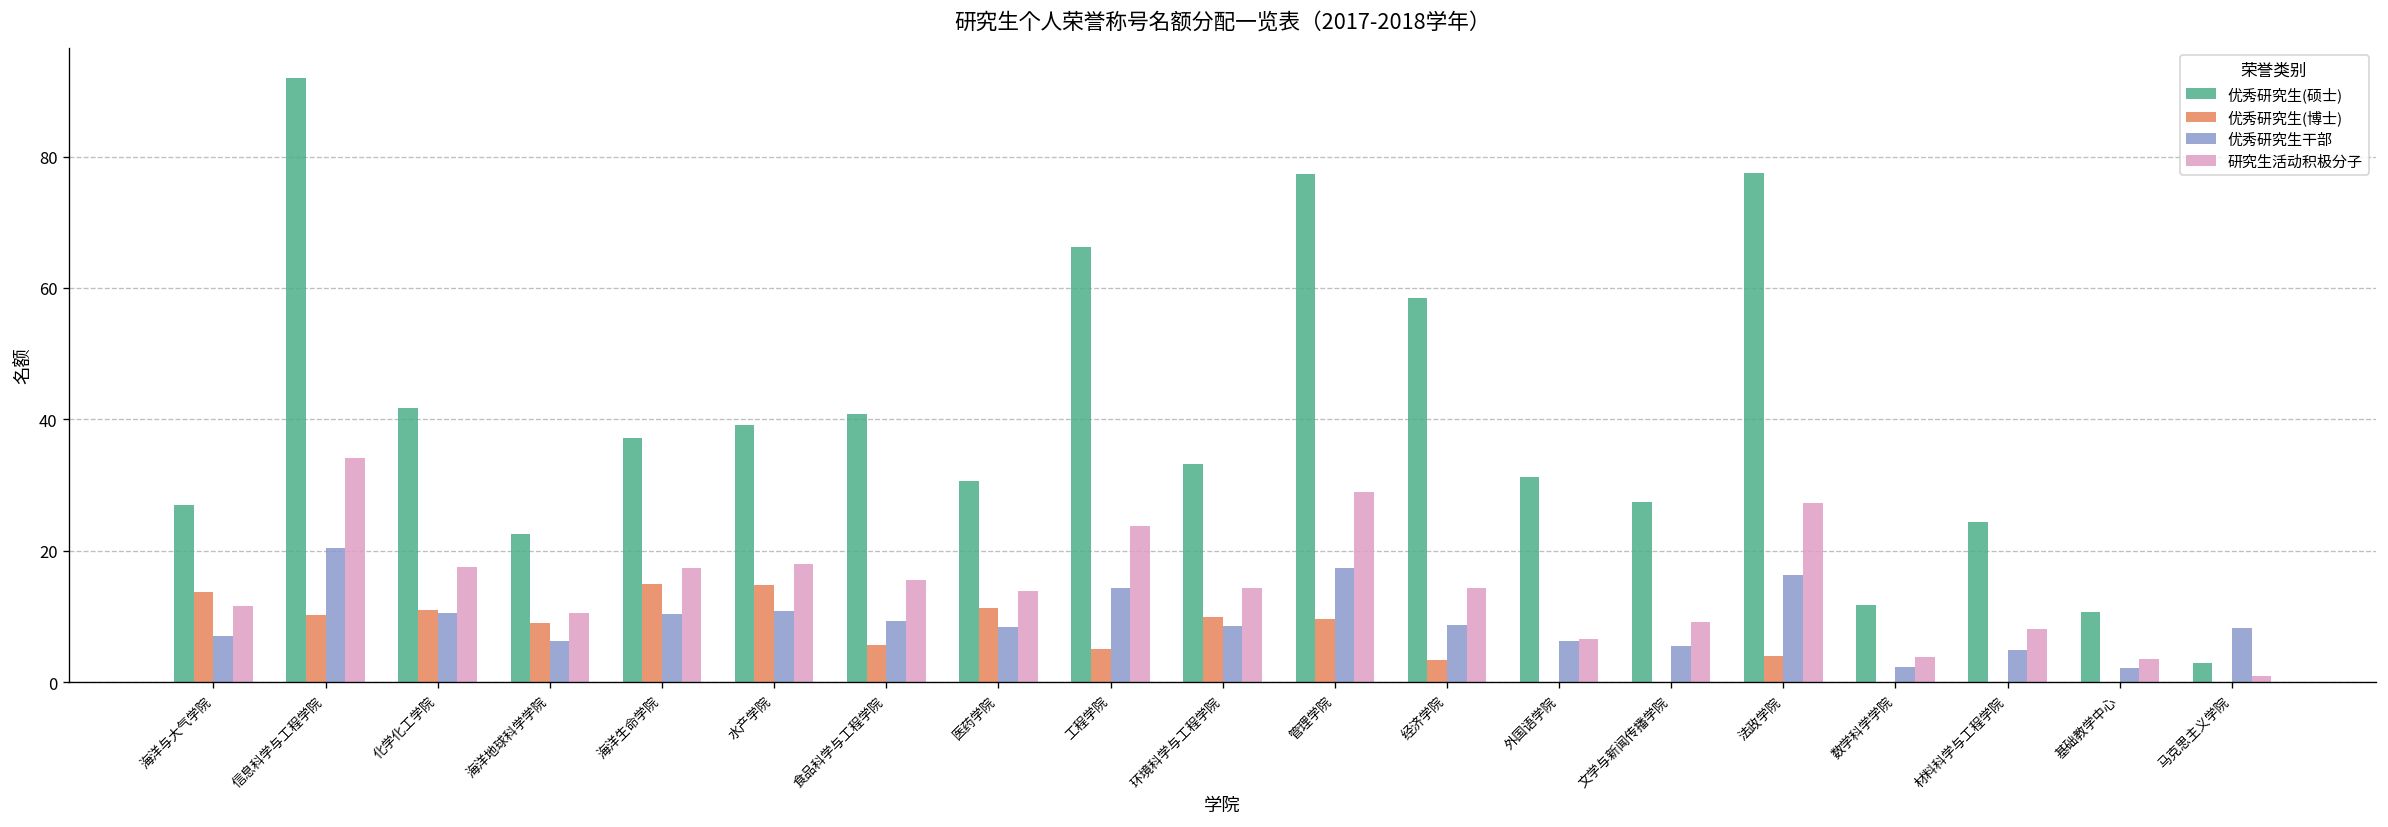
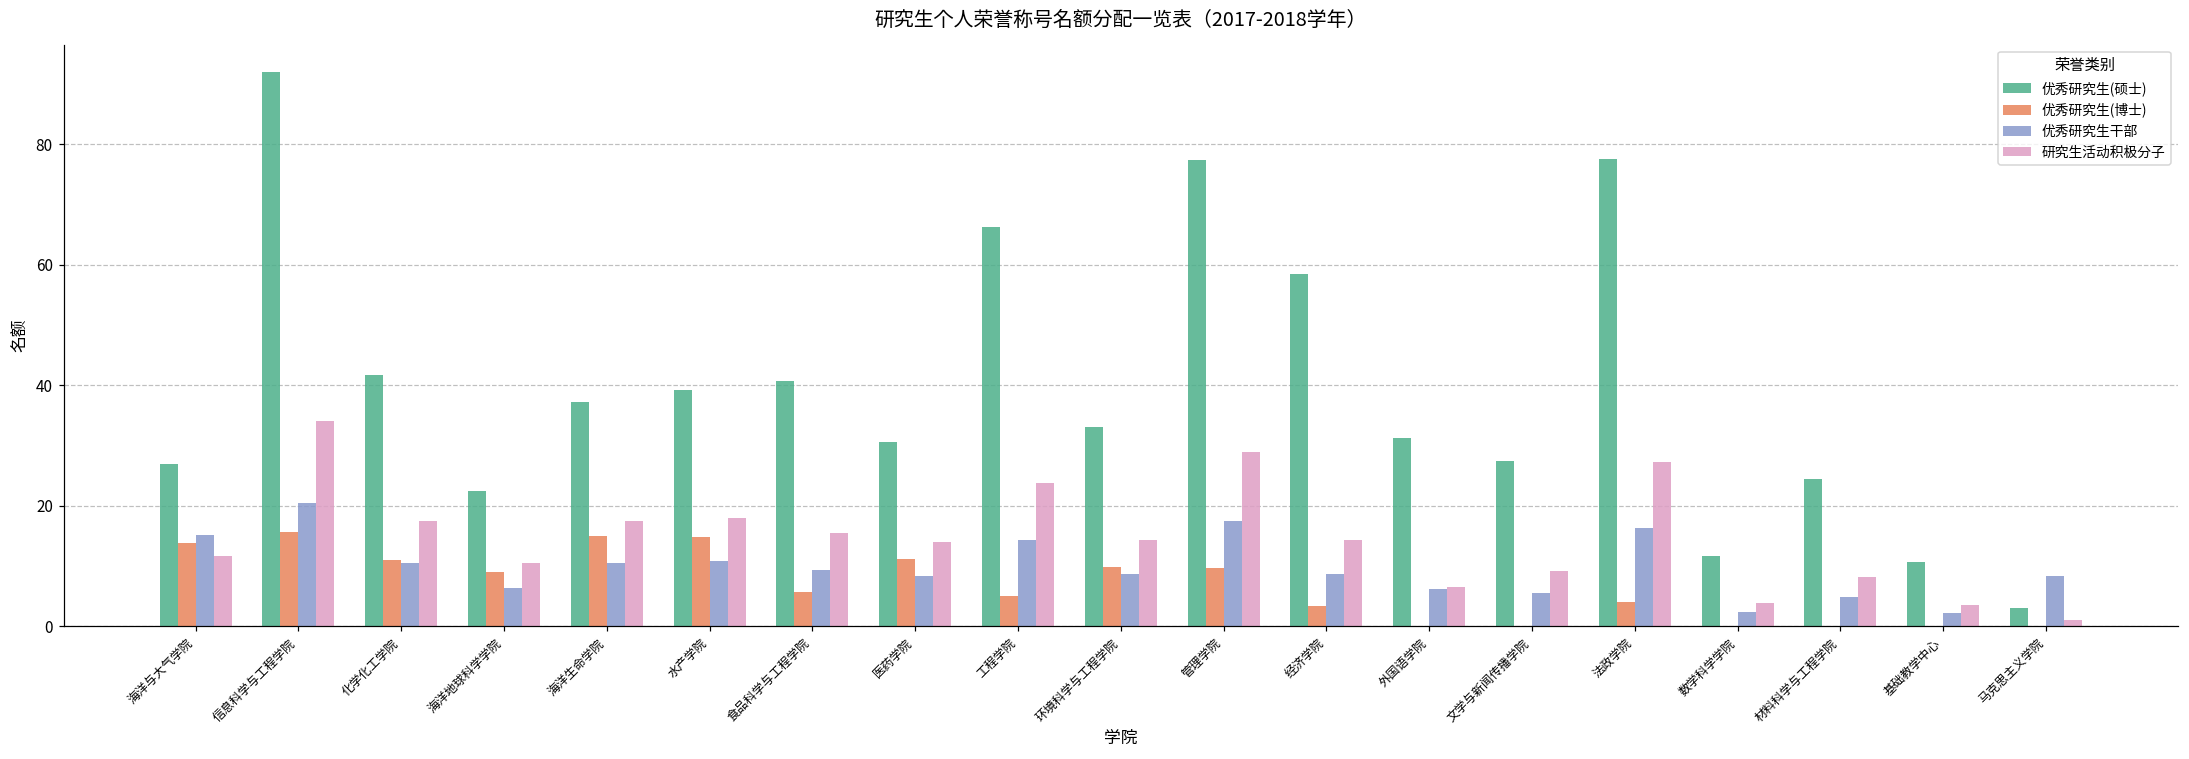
优秀研究生干部, 海洋与大气学院: 7 -> 15
优秀研究生(博士), 信息科学与工程学院: 10 -> 16
